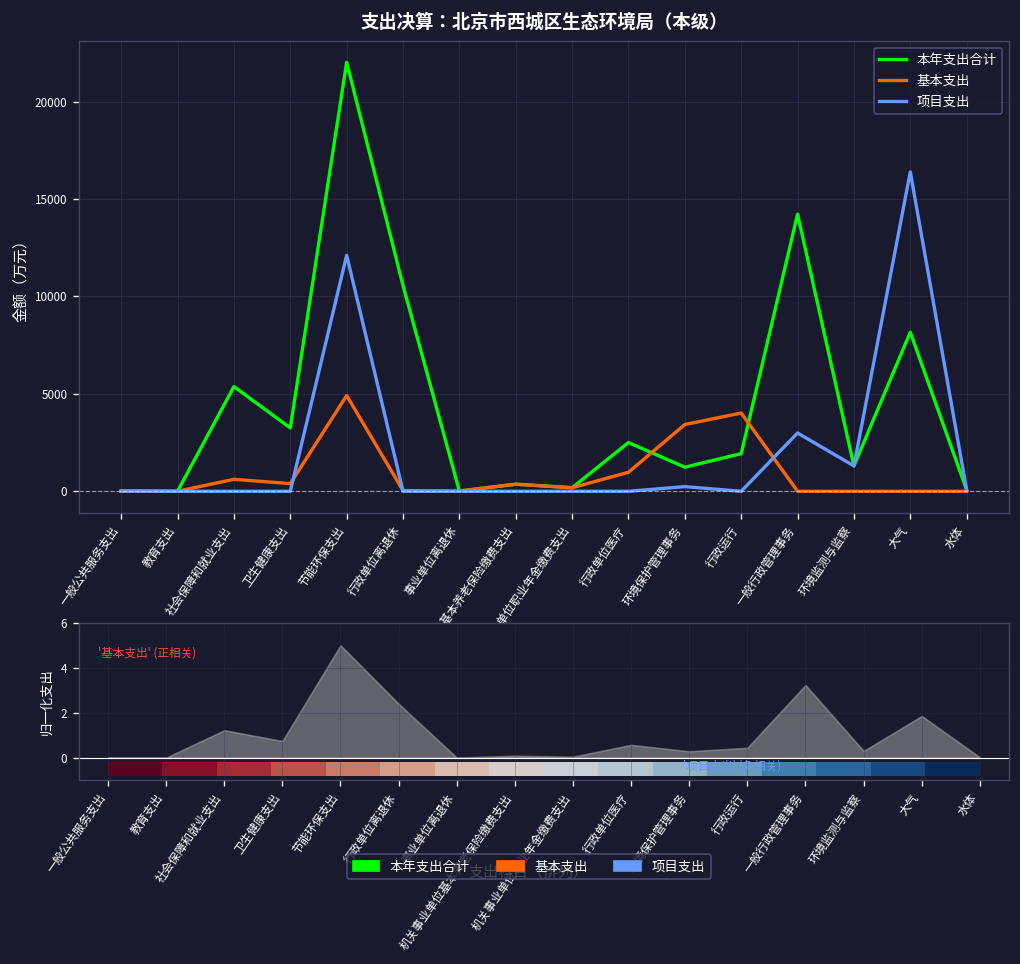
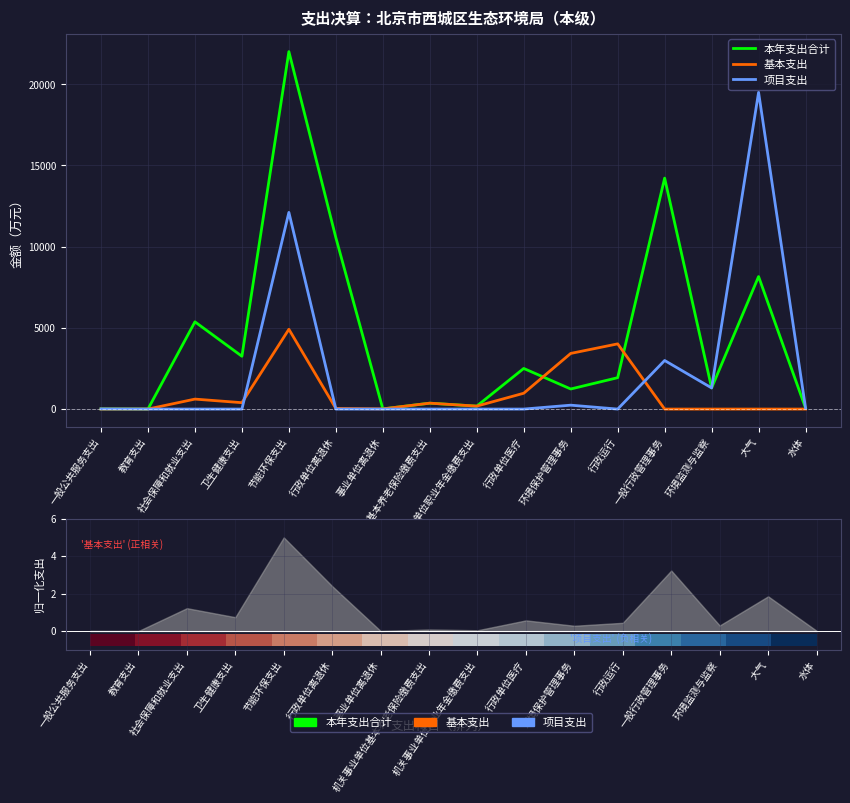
支出决算：北京市西城区生态环境局（本级）, 项目支出, 大气: 16400 -> 19500
